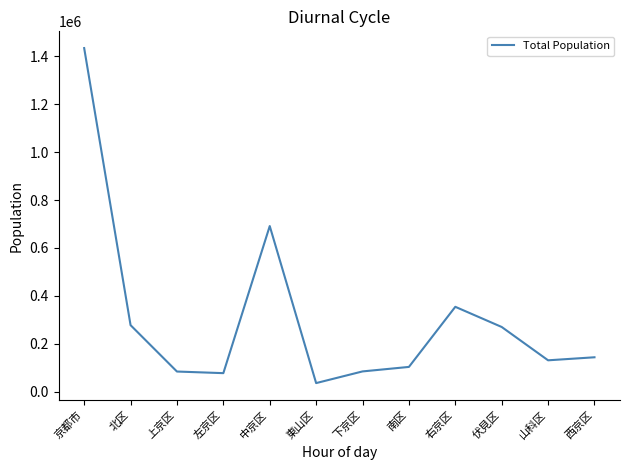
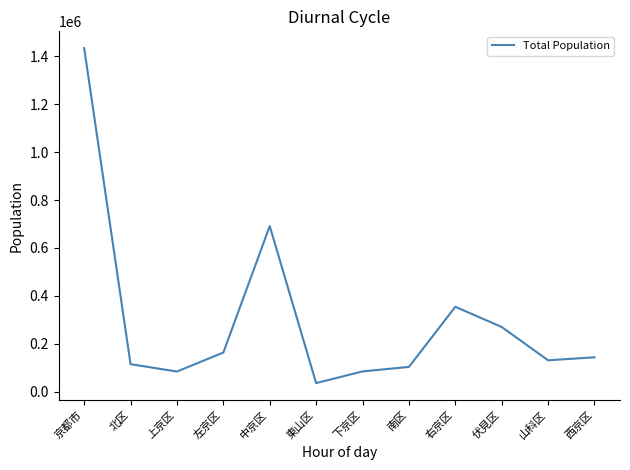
北区: 280000 -> 110000
左京区: 80000 -> 160000
